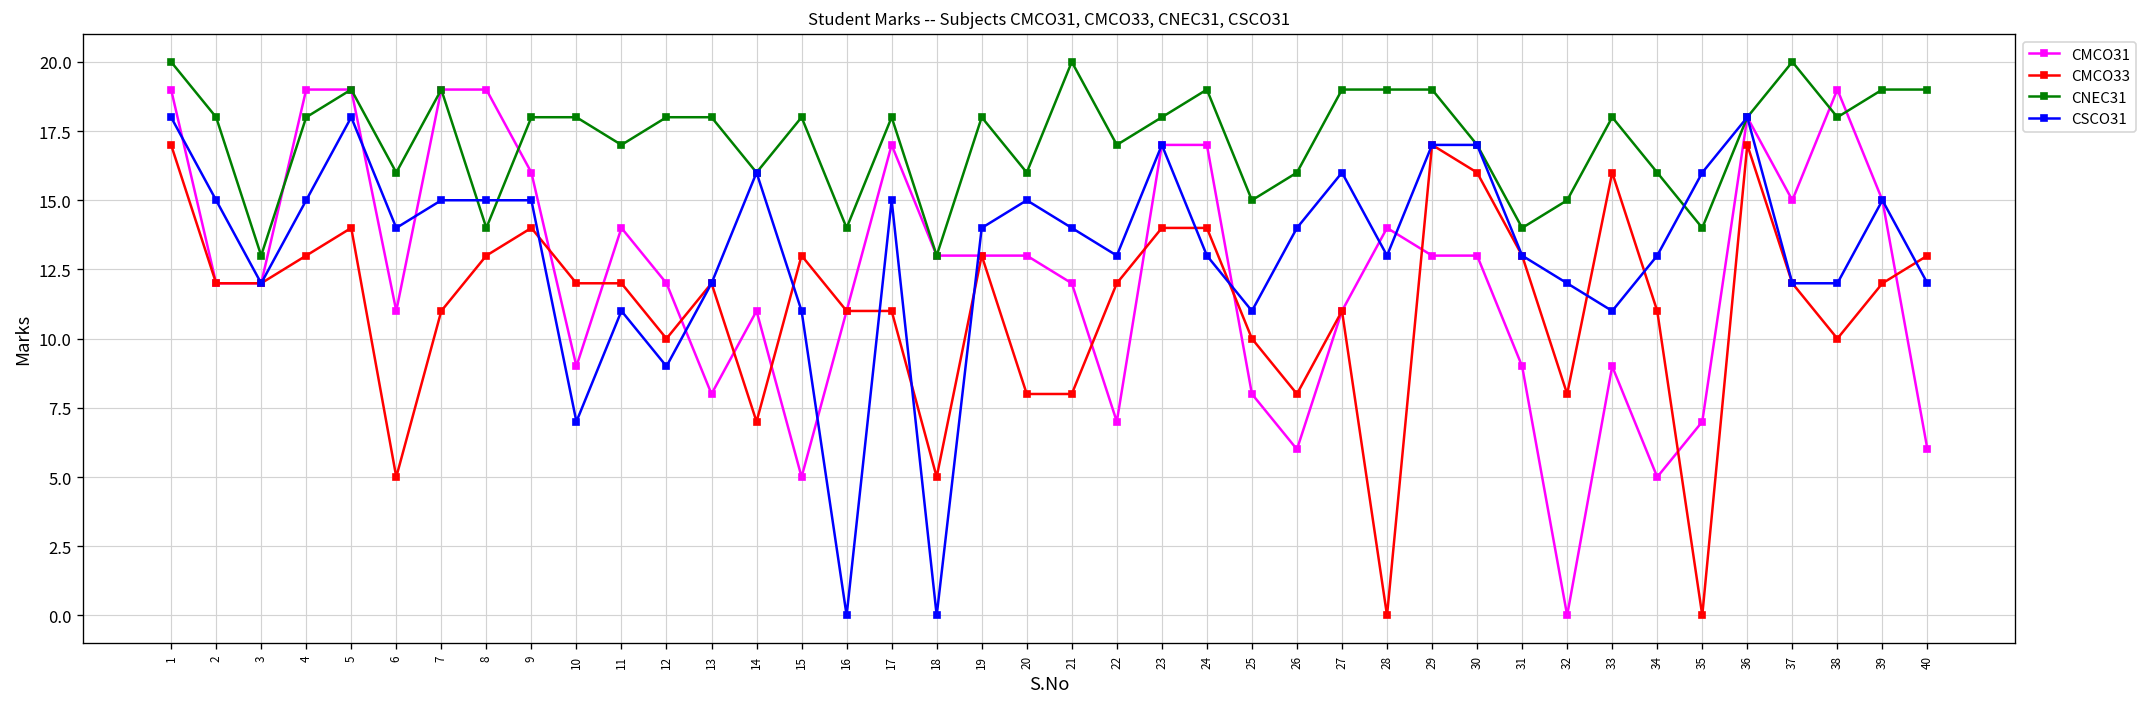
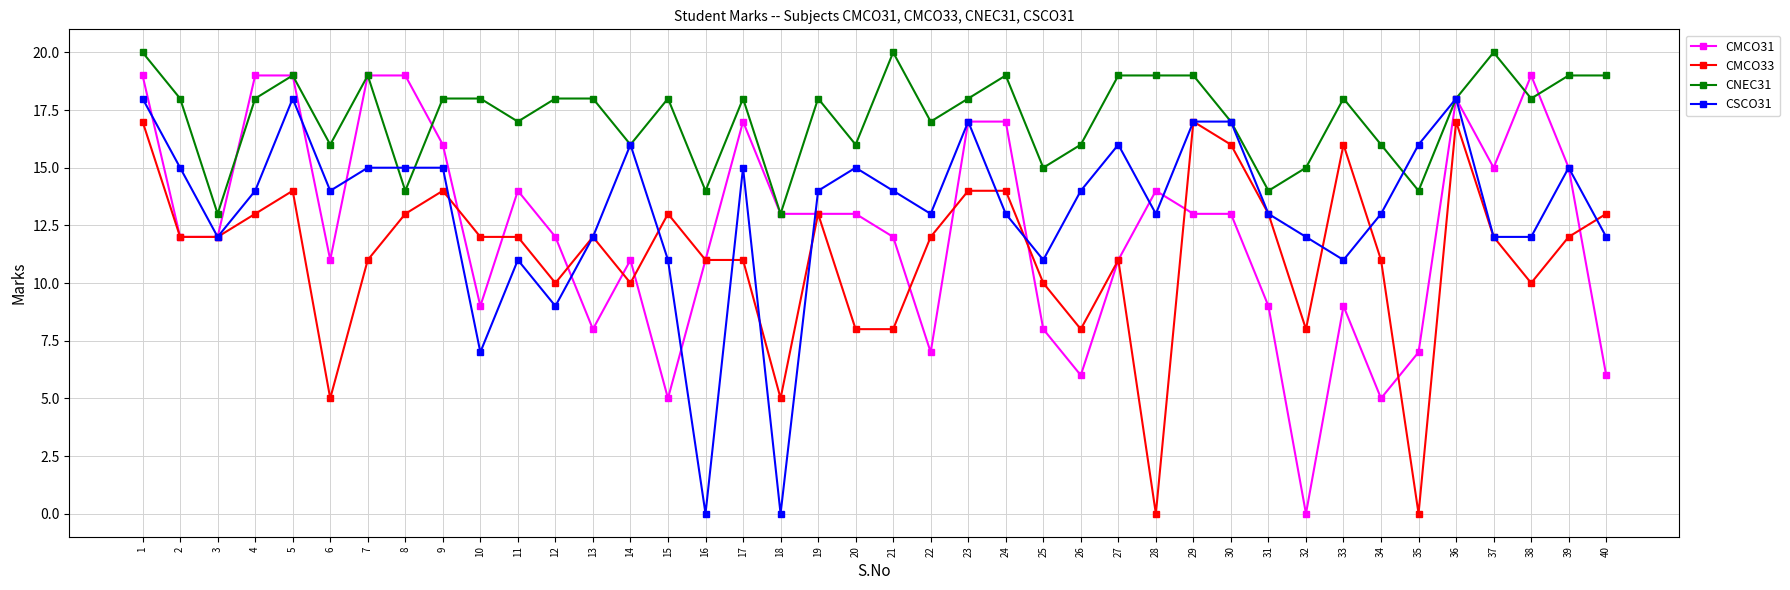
CSCO31, 4: 15 -> 14
CMCO33, 14: 7 -> 10
